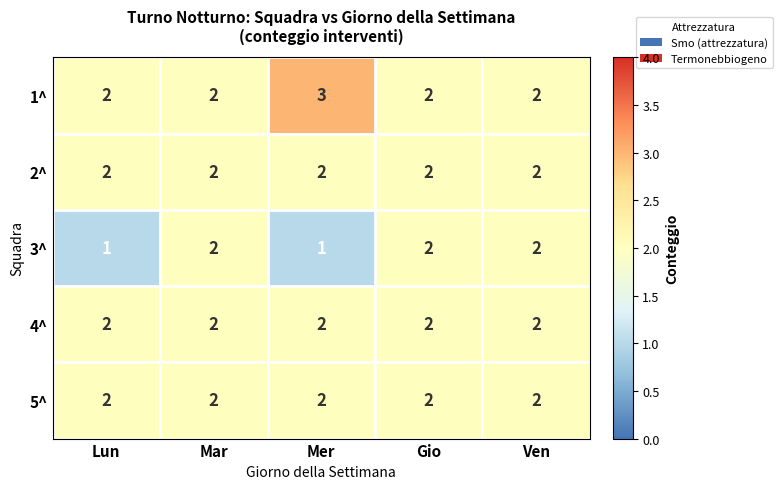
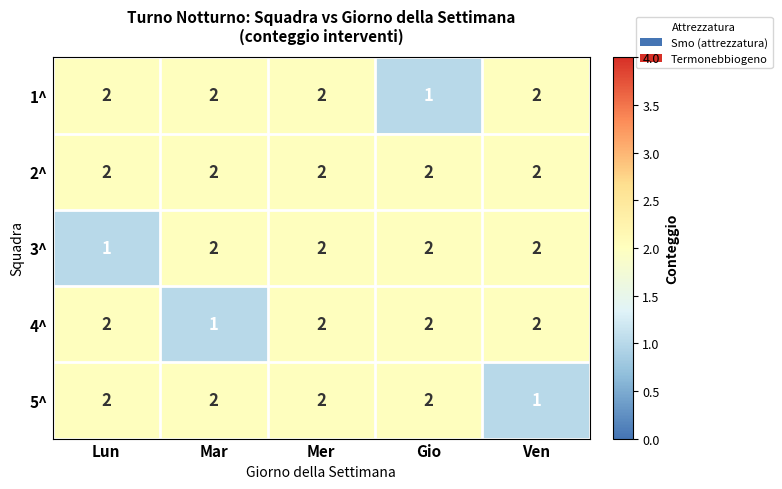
1^, Mer: 3 -> 2
1^, Gio: 2 -> 1
3^, Mer: 1 -> 2
4^, Mar: 2 -> 1
5^, Ven: 2 -> 1
